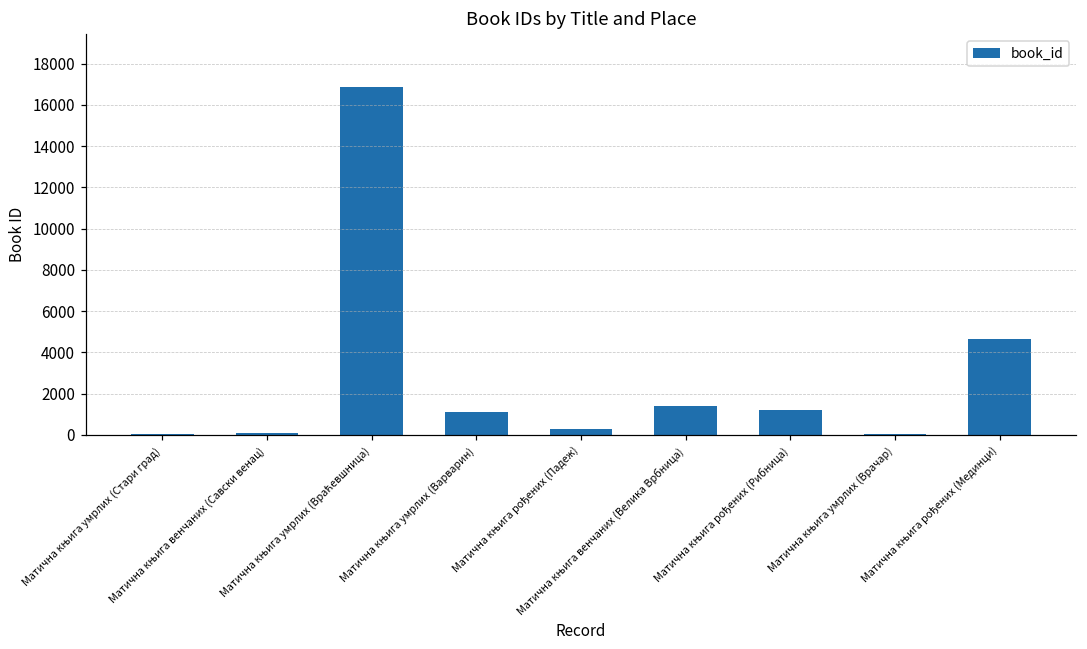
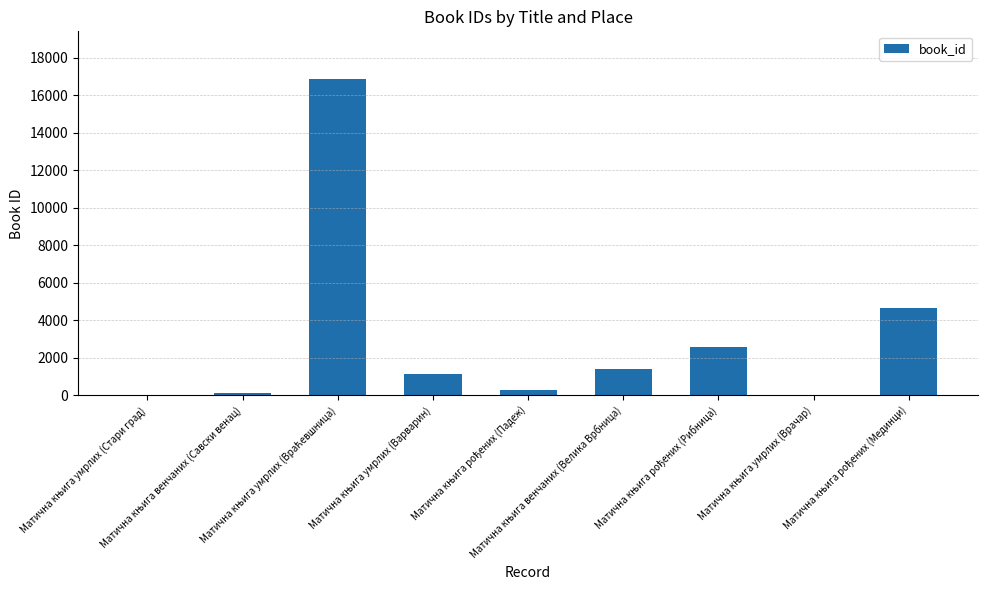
Матична књига рођених (Рибница): 1200 -> 2600
